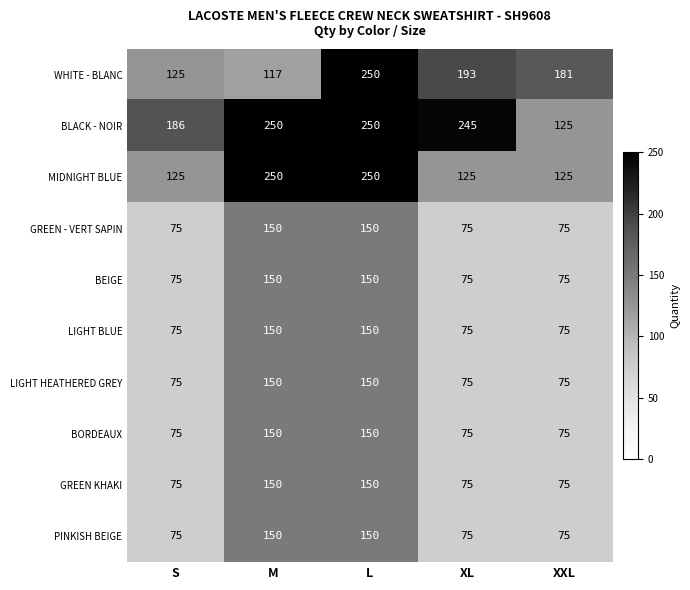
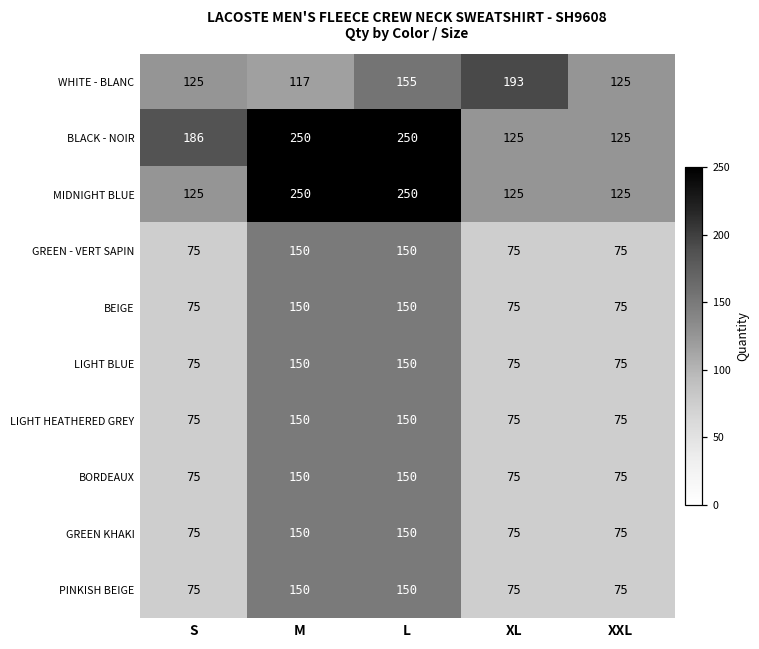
WHITE - BLANC, L: 250 -> 155
WHITE - BLANC, XXL: 181 -> 125
BLACK - NOIR, XL: 245 -> 125
